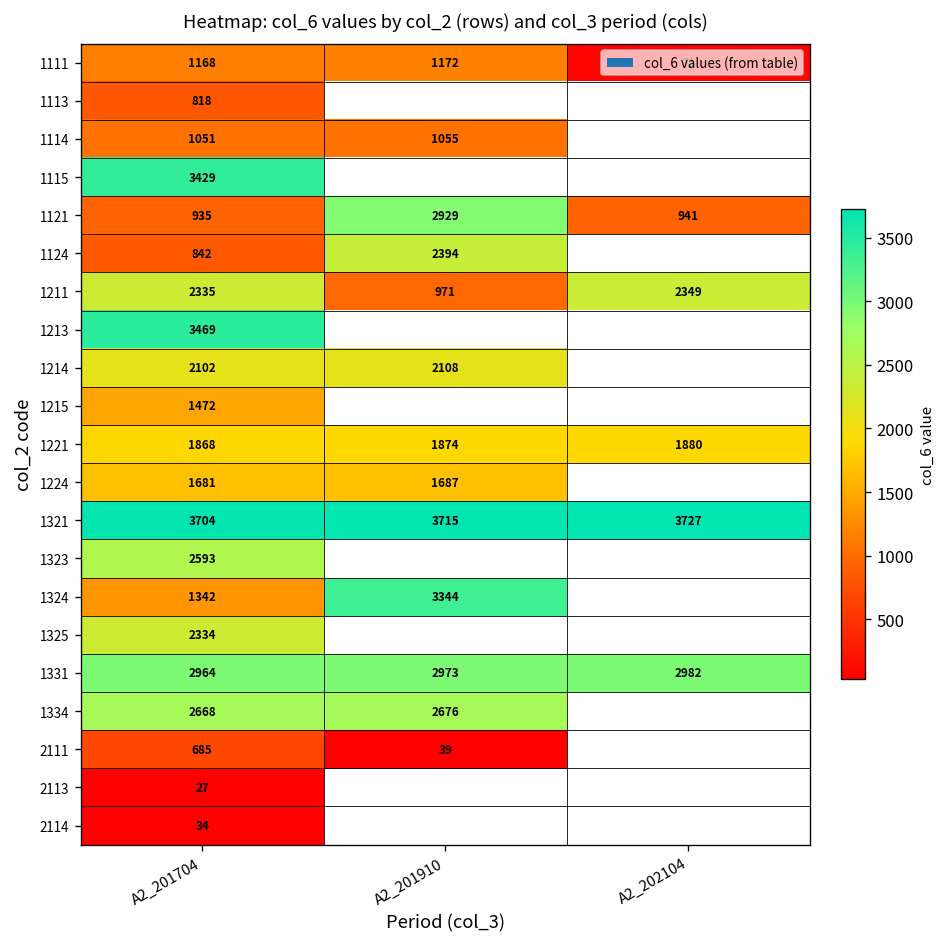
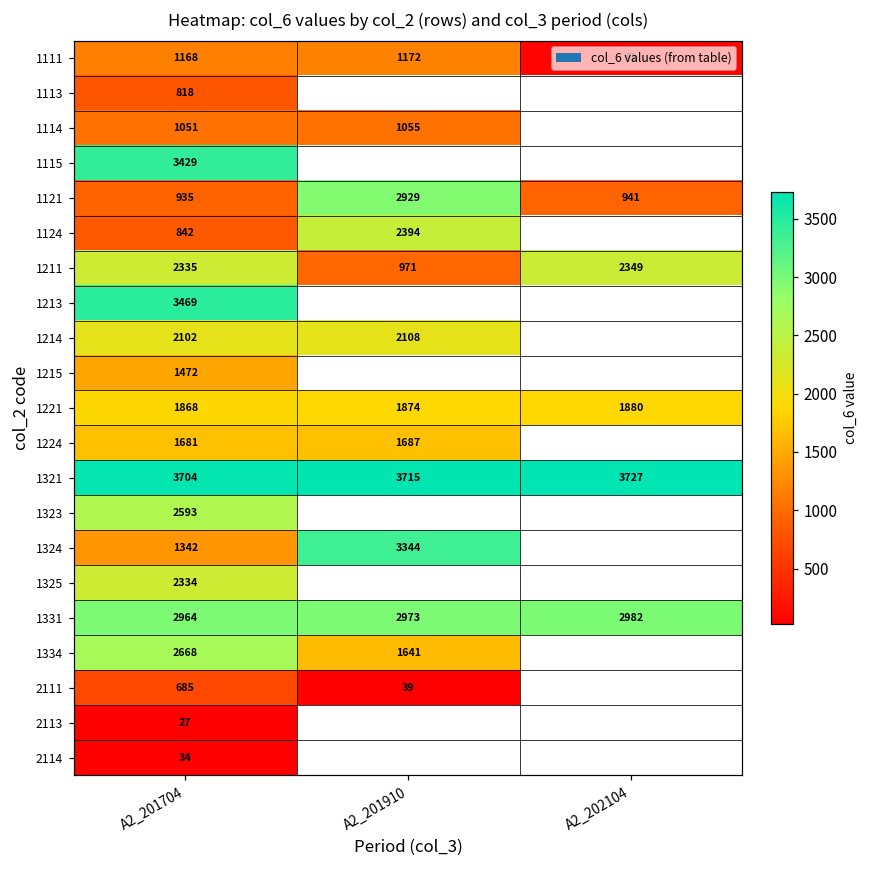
1334, A2_201910: 2676 -> 1641
